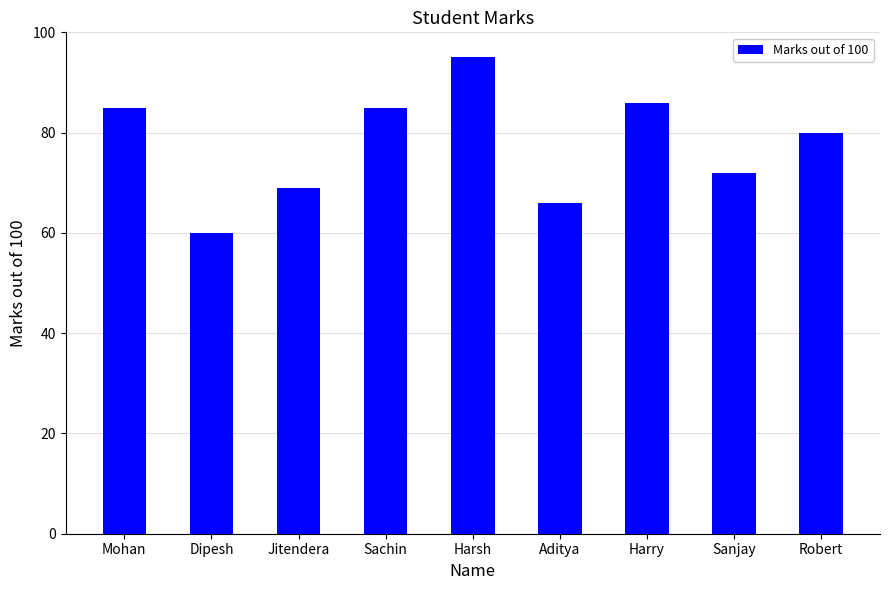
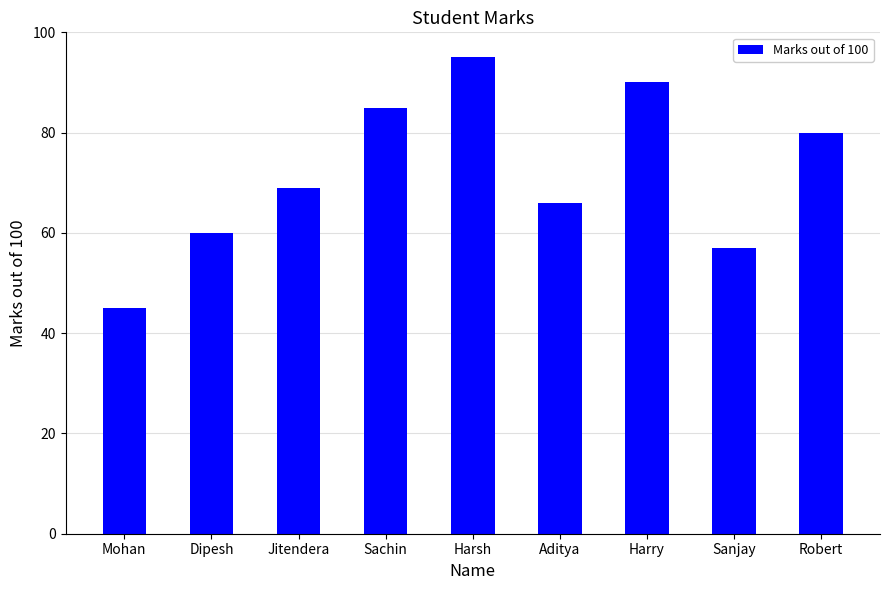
Mohan: 85 -> 45
Harry: 86 -> 90
Sanjay: 72 -> 57
